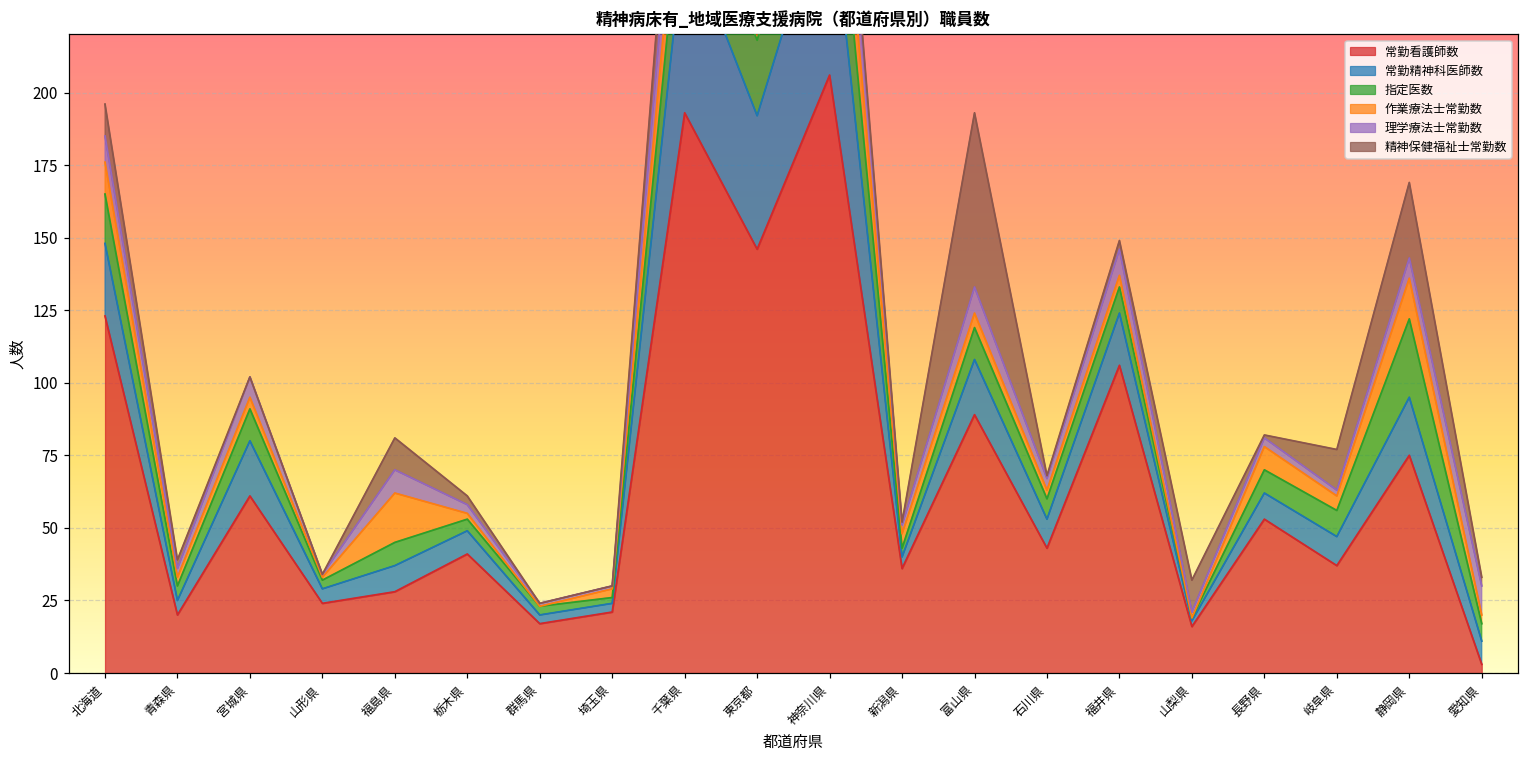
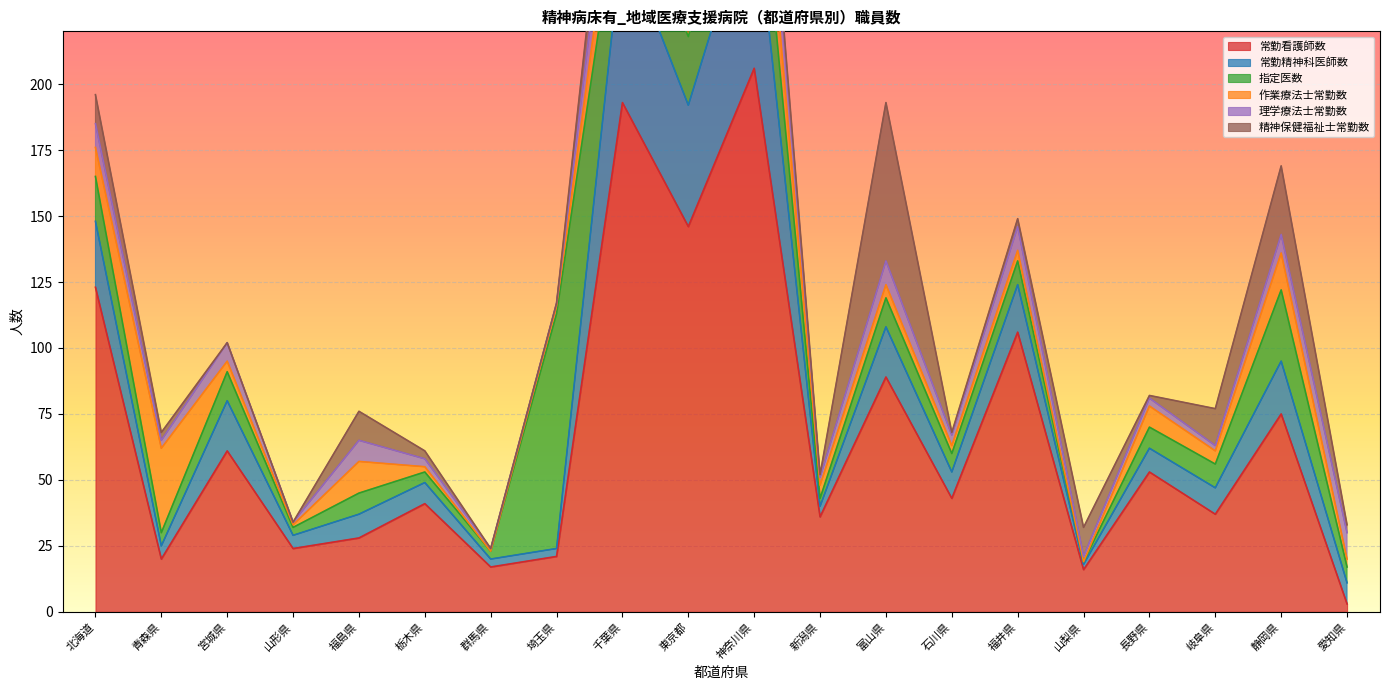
作業療法士常勤数, 青森県: 3 -> 32
作業療法士常勤数, 福島県: 17 -> 12
指定医数, 埼玉県: 2 -> 89
